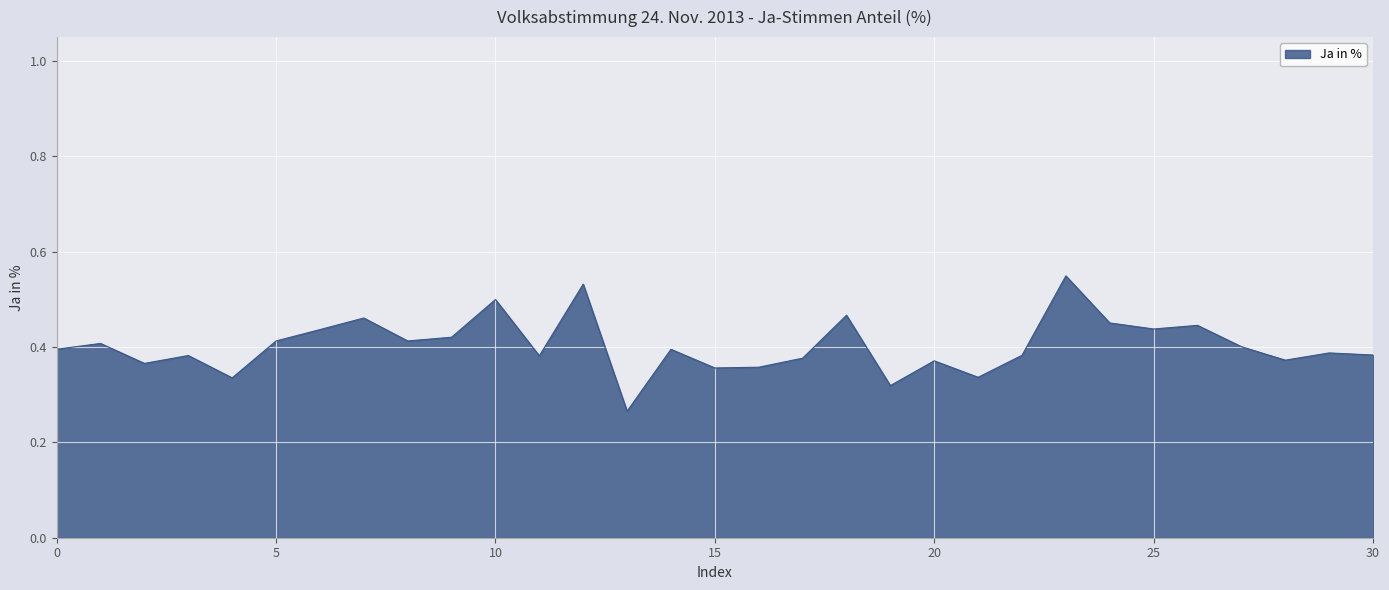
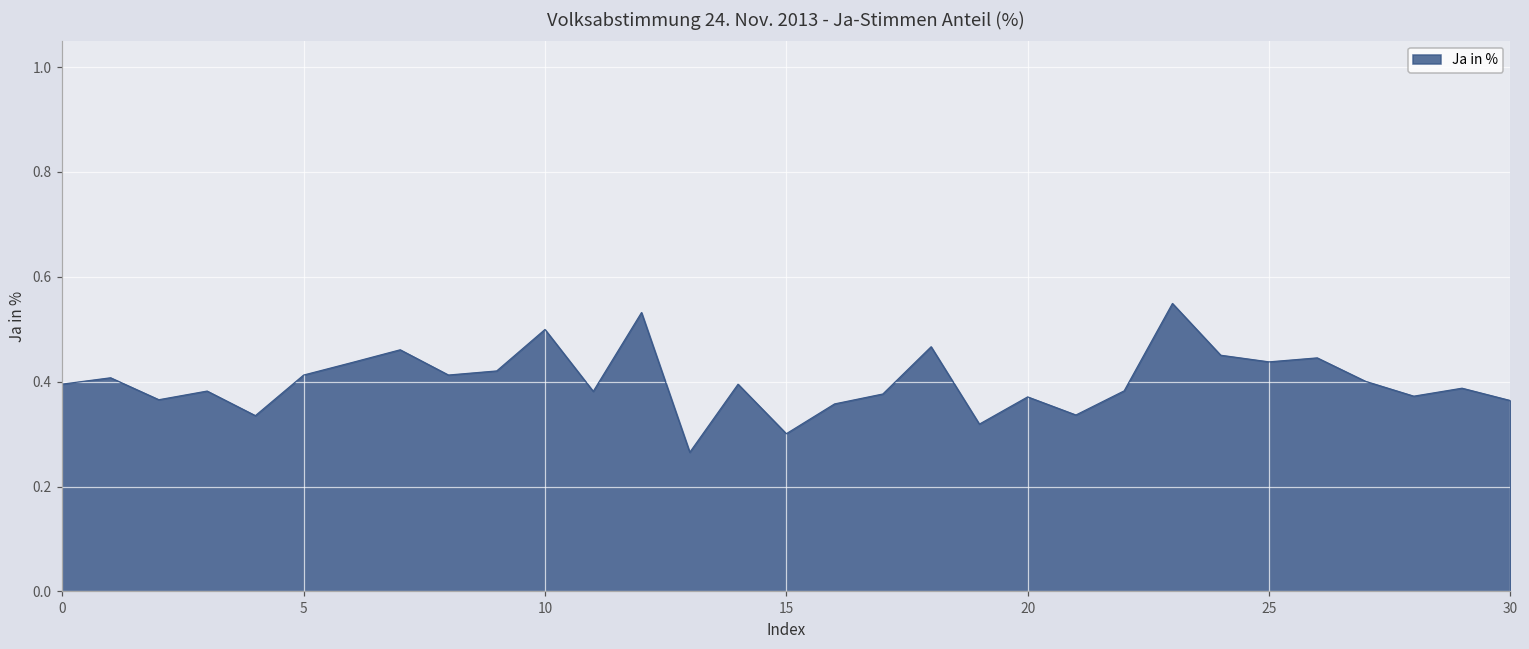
15: 0.36 -> 0.30
30: 0.38 -> 0.36
